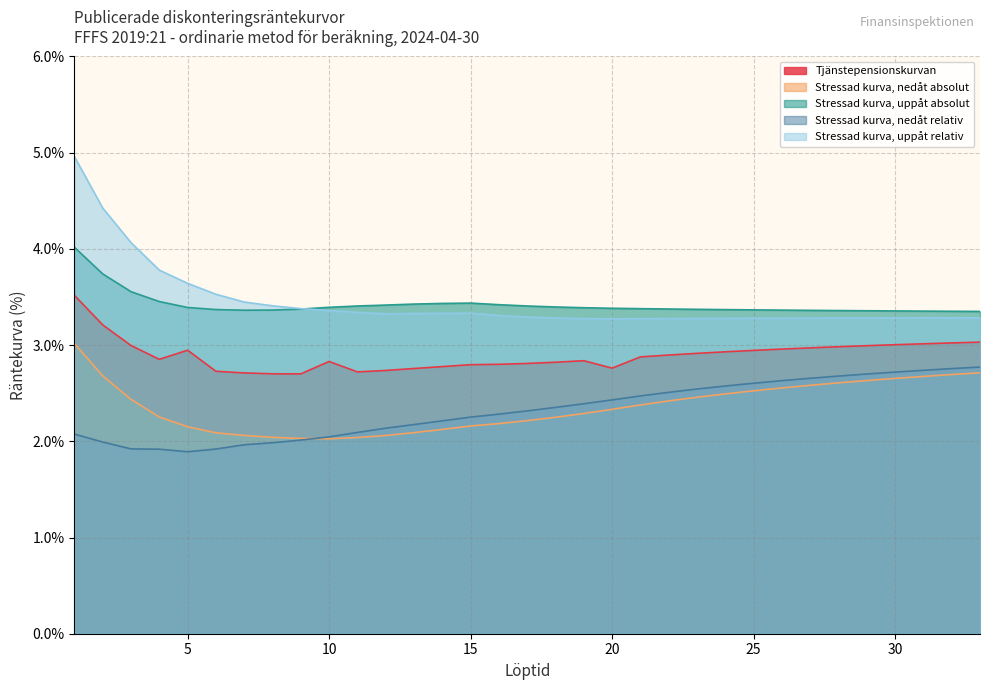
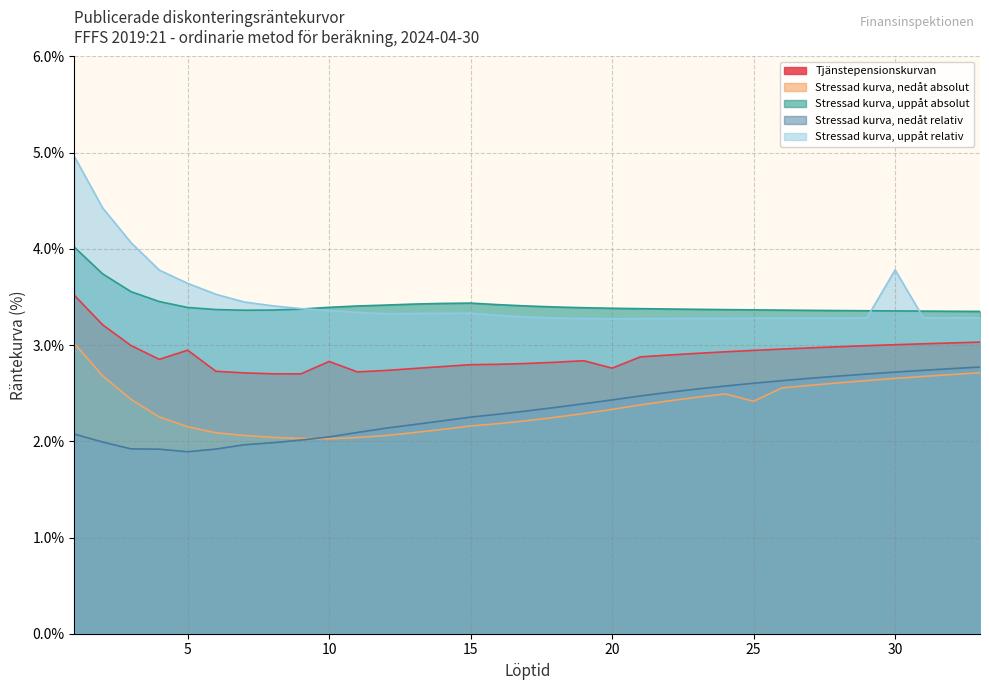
Stressad kurva, nedåt absolut, 25: 2.5% -> 2.4%
Stressad kurva, uppåt relativ, 30: 3.3% -> 3.8%
